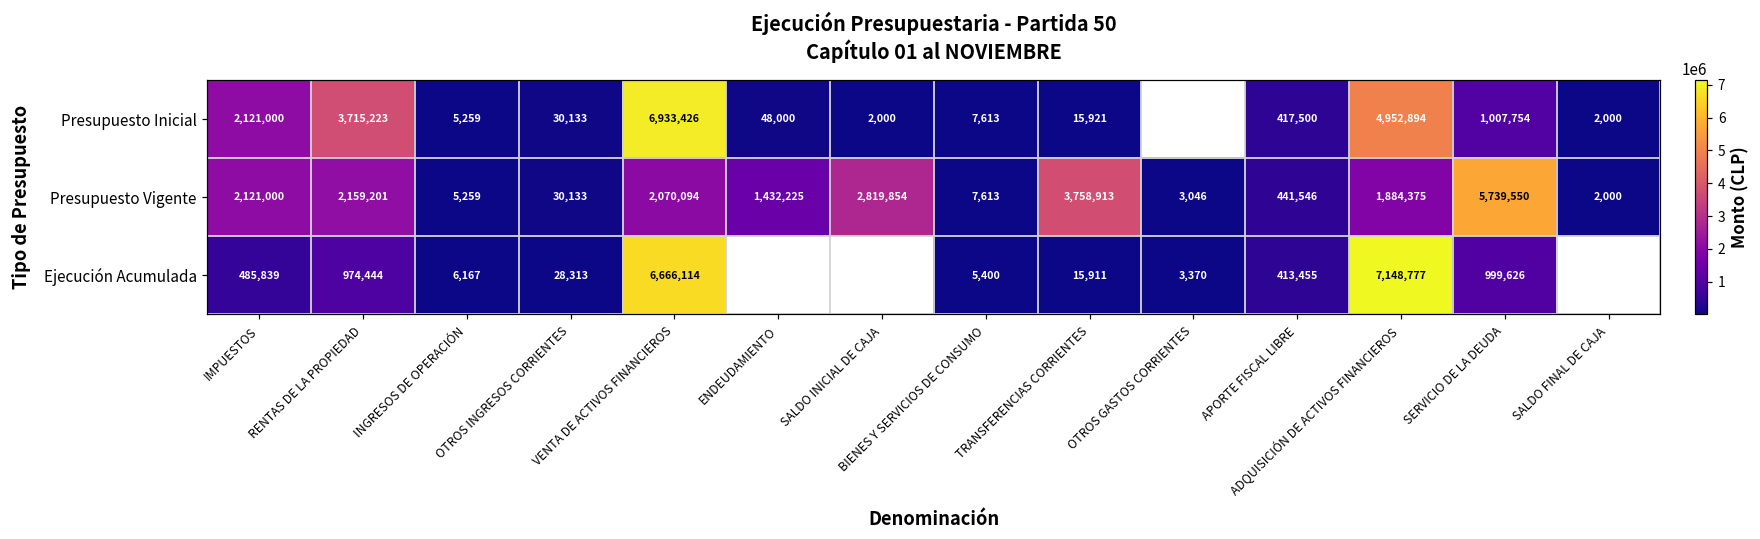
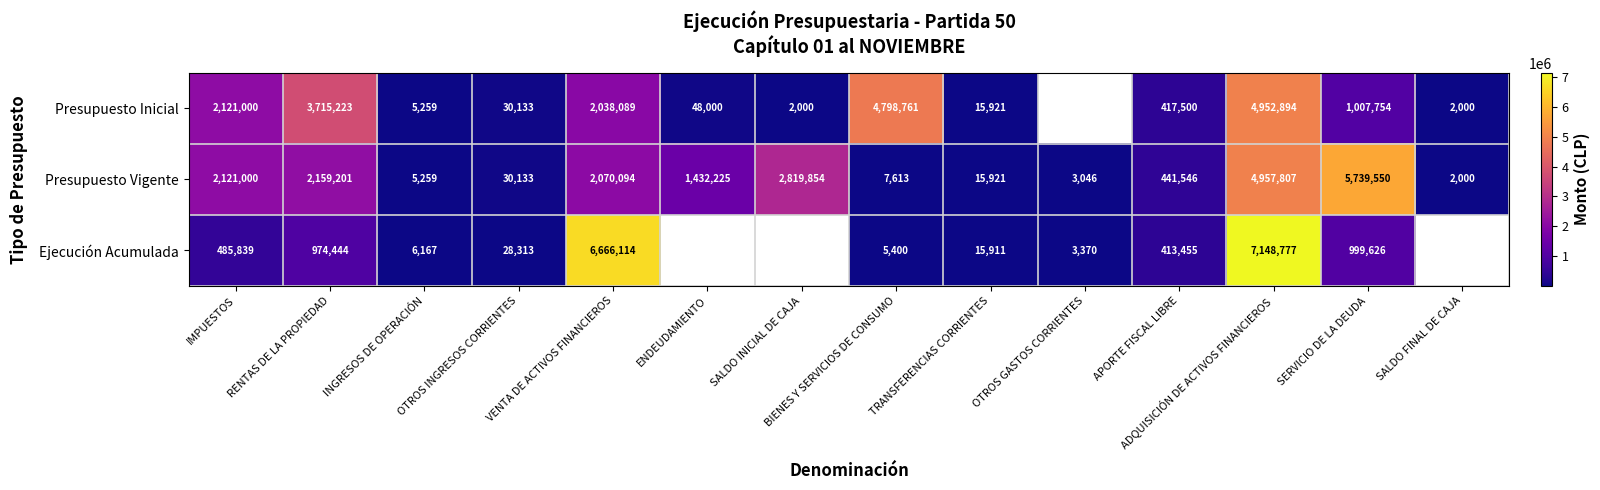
Presupuesto Inicial, VENTA DE ACTIVOS FINANCIEROS: 6,933,426 -> 2,038,089
Presupuesto Inicial, BIENES Y SERVICIOS DE CONSUMO: 7,613 -> 4,798,761
Presupuesto Vigente, TRANSFERENCIAS CORRIENTES: 3,758,913 -> 15,921
Presupuesto Vigente, ADQUISICIÓN DE ACTIVOS FINANCIEROS: 1,884,375 -> 4,957,807
